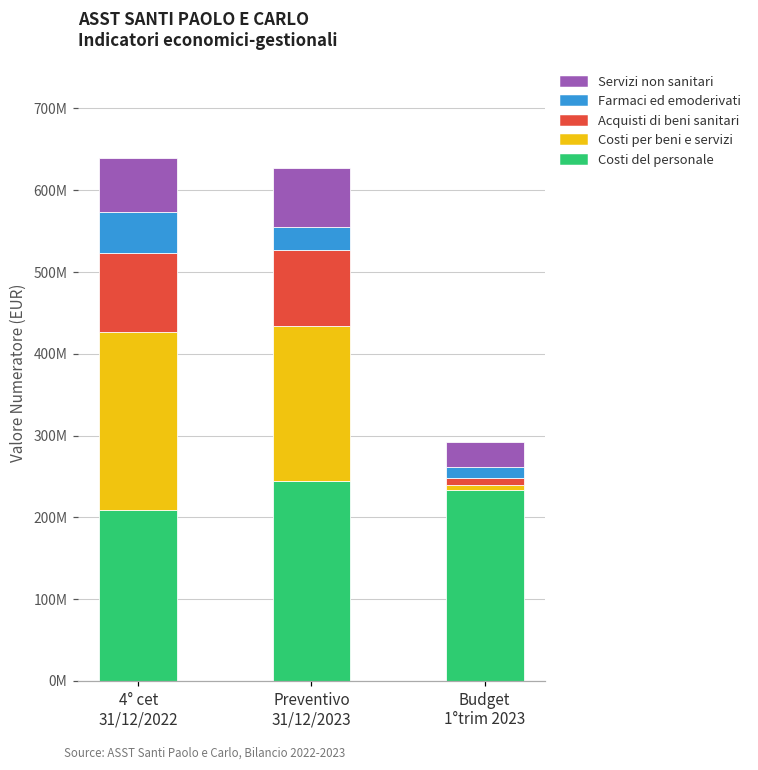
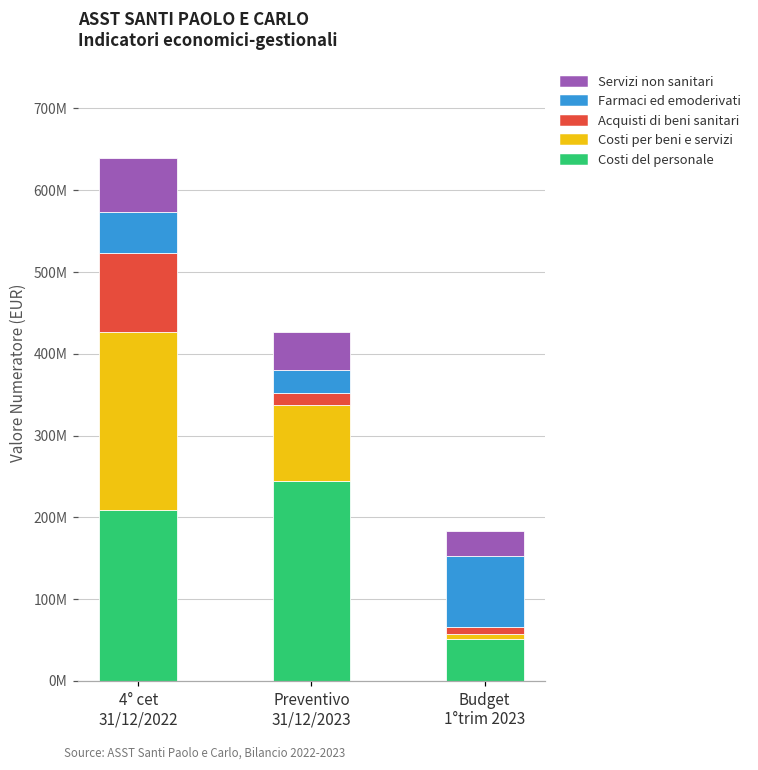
Costi per beni e servizi, Preventivo 31/12/2023: 190000000 -> 90000000
Acquisti di beni sanitari, Preventivo 31/12/2023: 90000000 -> 10000000
Servizi non sanitari, Preventivo 31/12/2023: 70000000 -> 50000000
Costi del personale, Budget 1°trim 2023: 230000000 -> 50000000
Farmaci ed emoderivati, Budget 1°trim 2023: 10000000 -> 90000000
